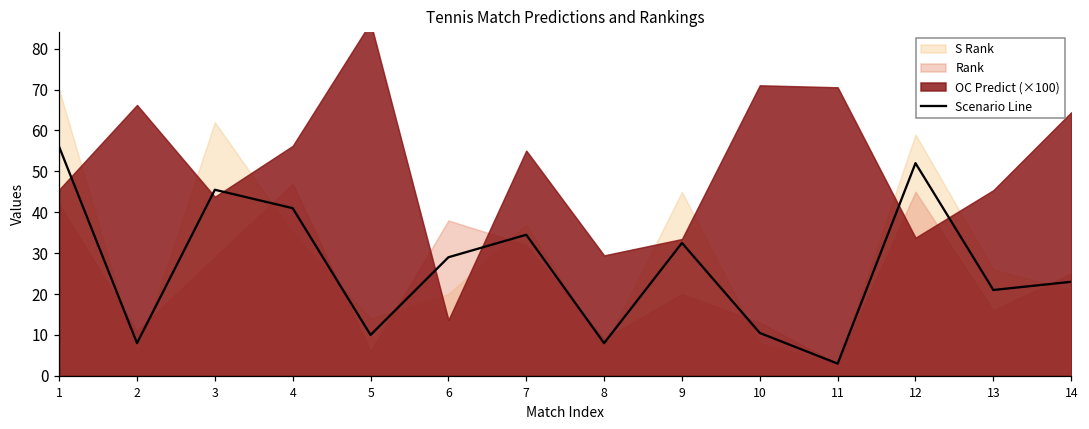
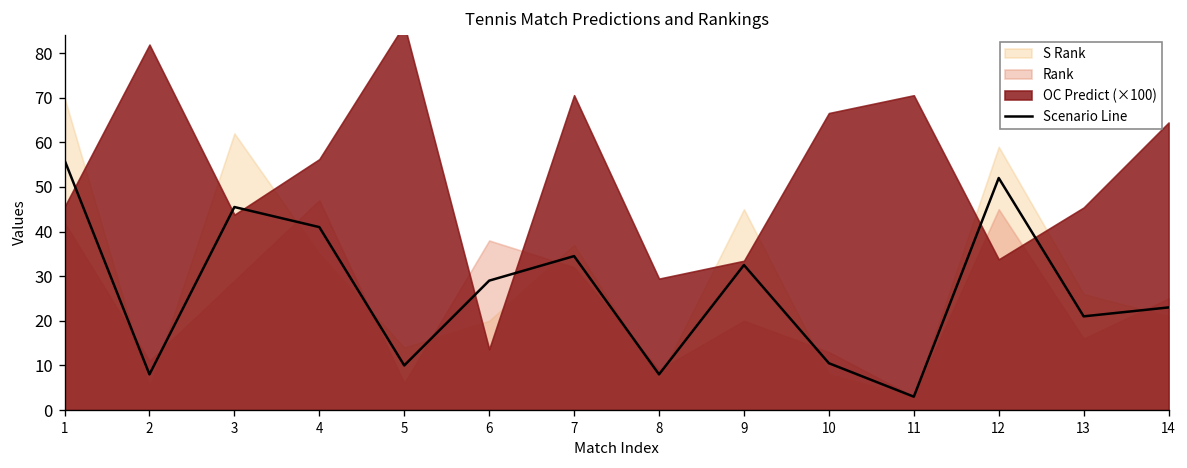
OC Predict (×100), 2: 66 -> 82
OC Predict (×100), 7: 55 -> 71
OC Predict (×100), 10: 71 -> 67
